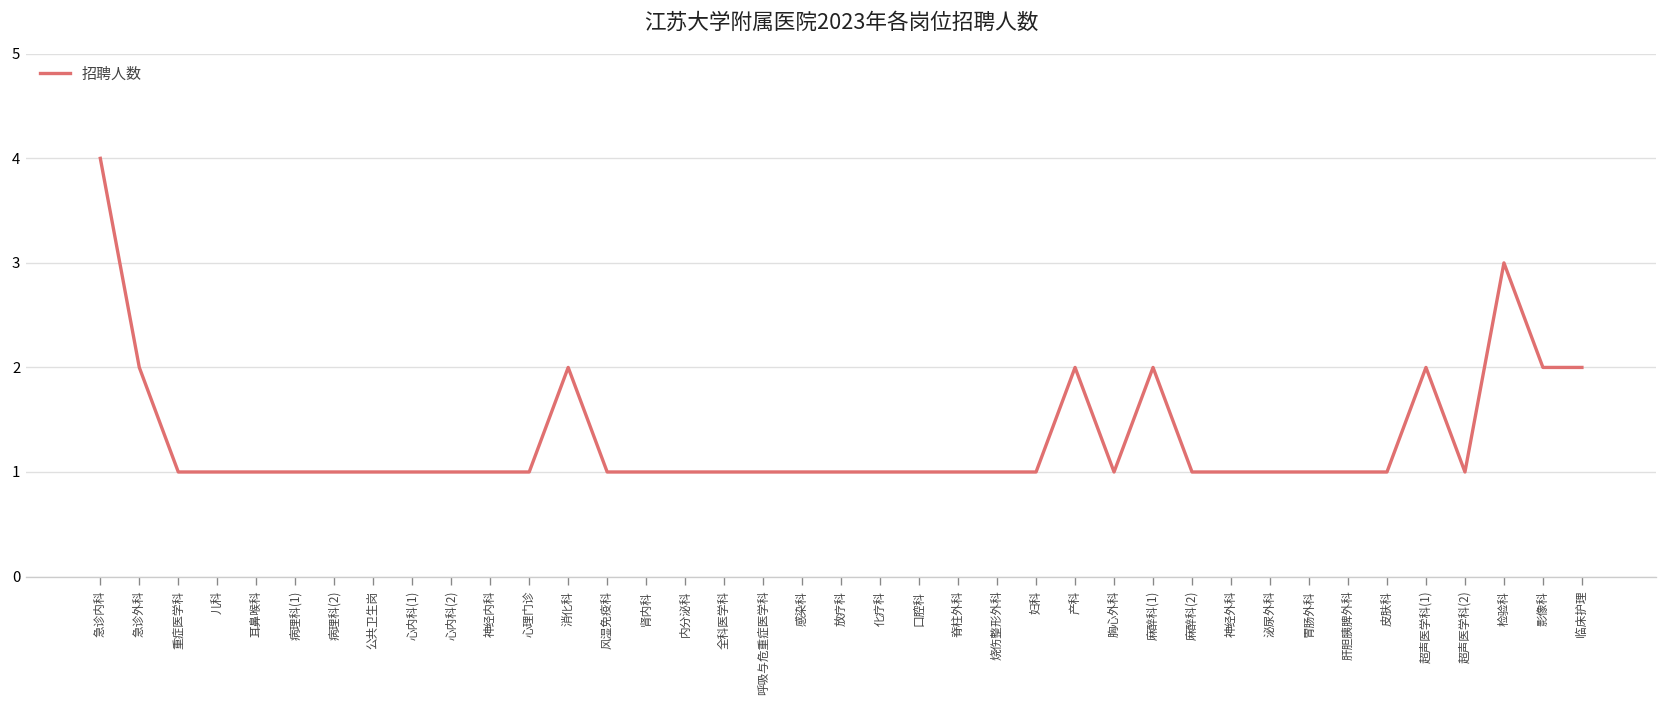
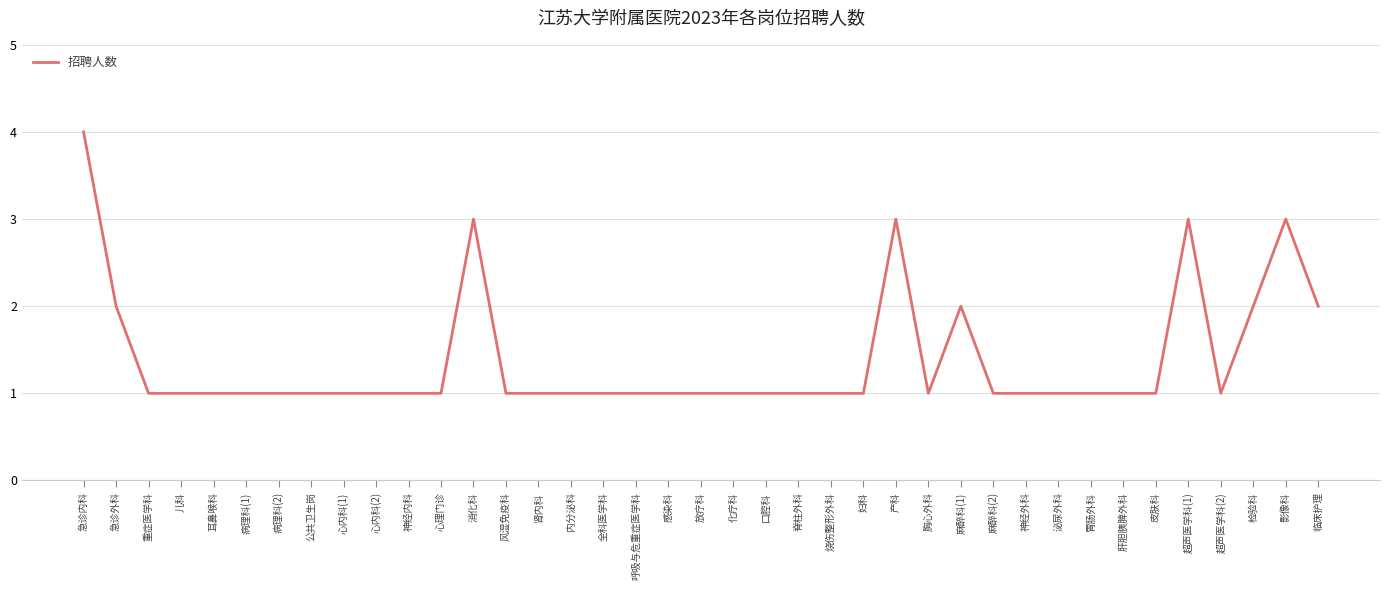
消化科: 2 -> 3
产科: 2 -> 3
超声医学科(1): 2 -> 3
检验科: 3 -> 2
影像科: 2 -> 3
